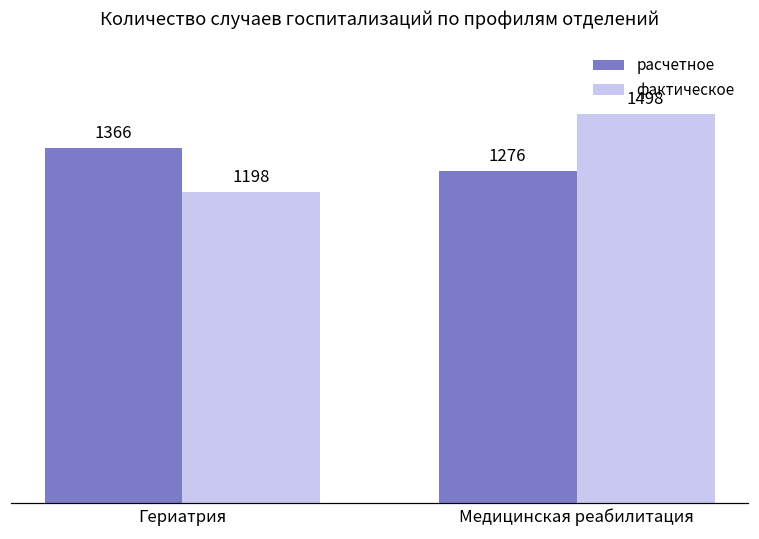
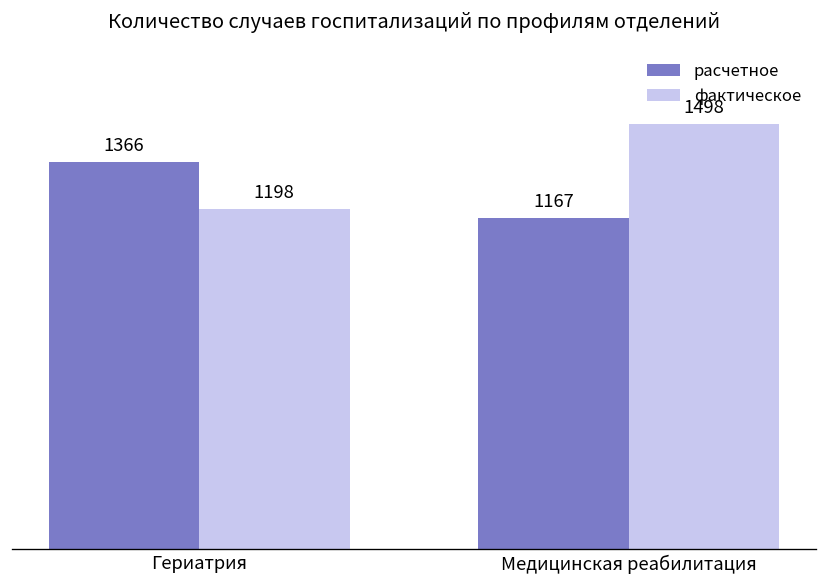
расчетное, Медицинская реабилитация: 1276 -> 1167
